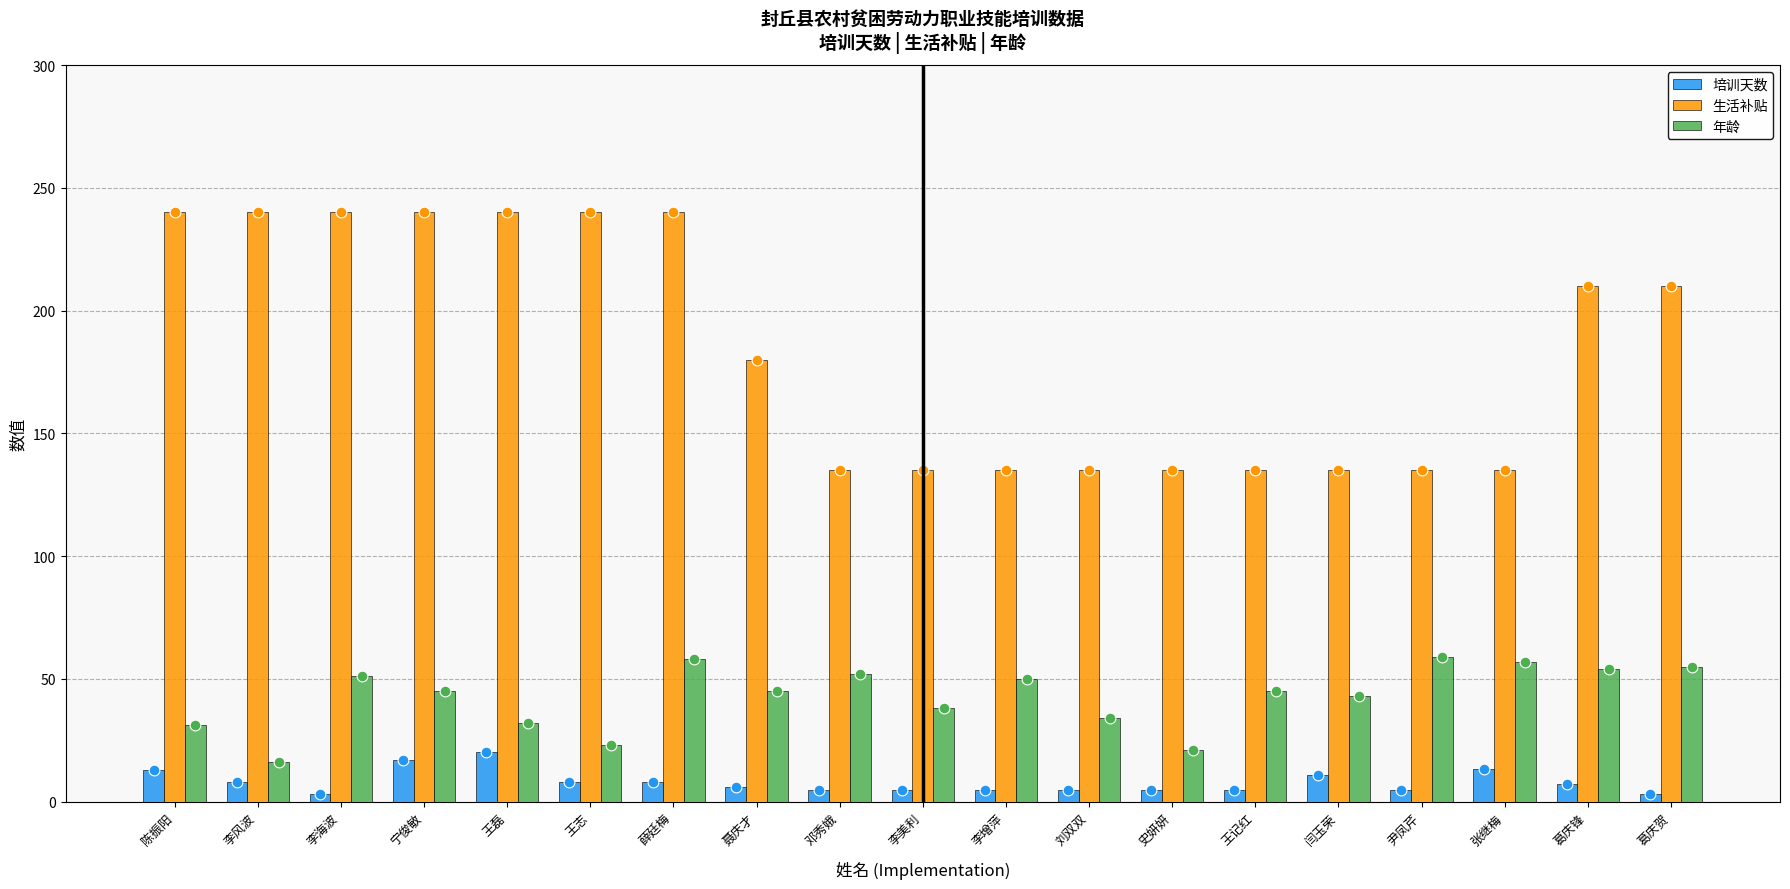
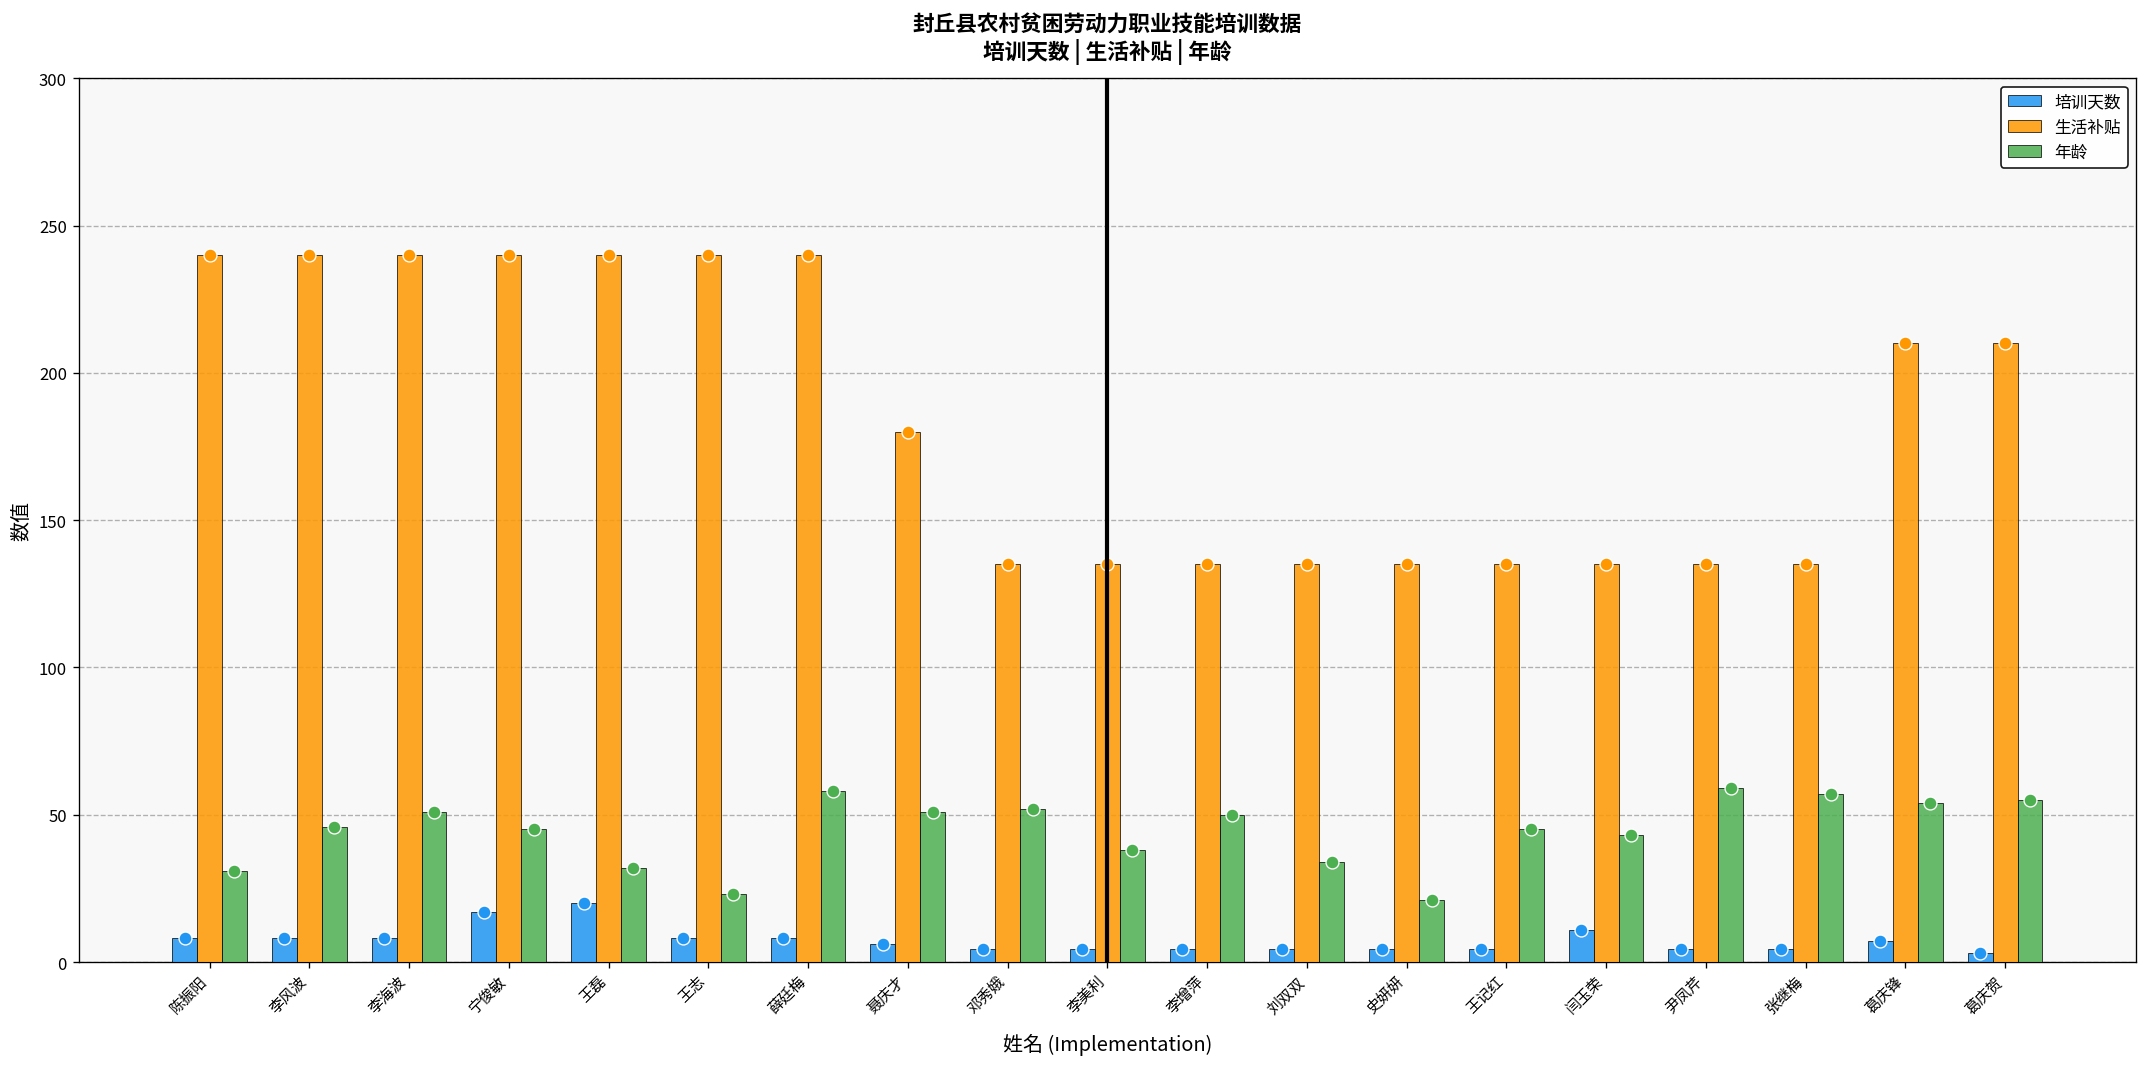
培训天数, 陈振阳: 13 -> 8
年龄, 李风波: 16 -> 46
培训天数, 李海波: 3 -> 8
年龄, 聂庆才: 45 -> 51
培训天数, 张继梅: 13 -> 5
